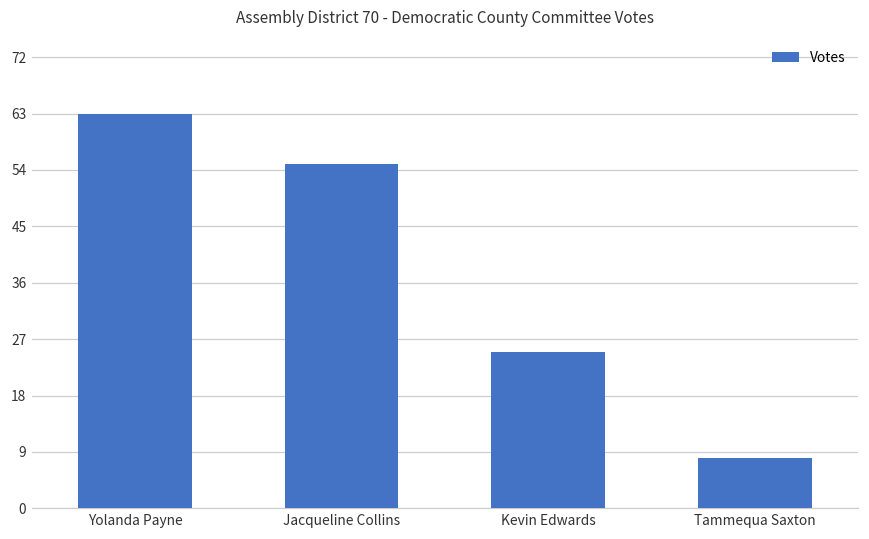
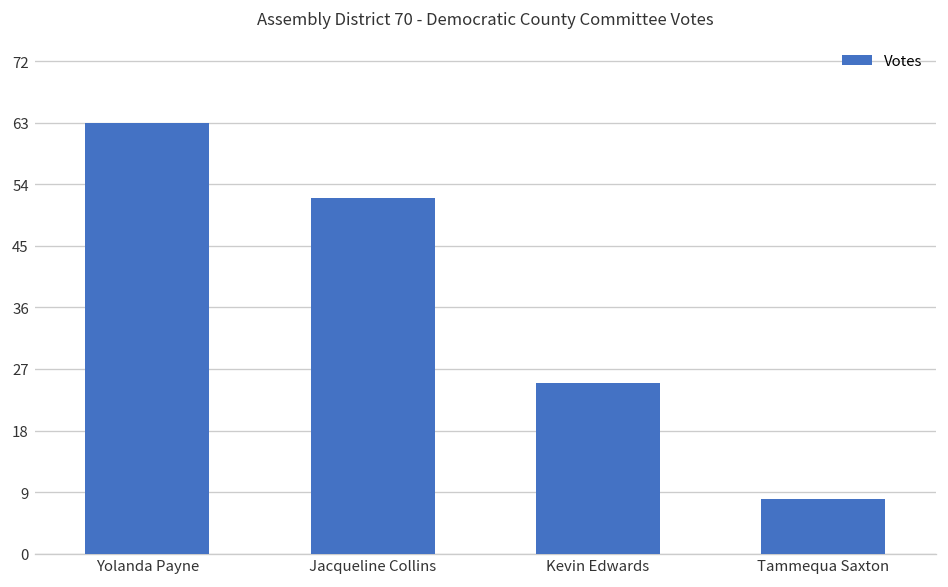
Jacqueline Collins: 55 -> 52
